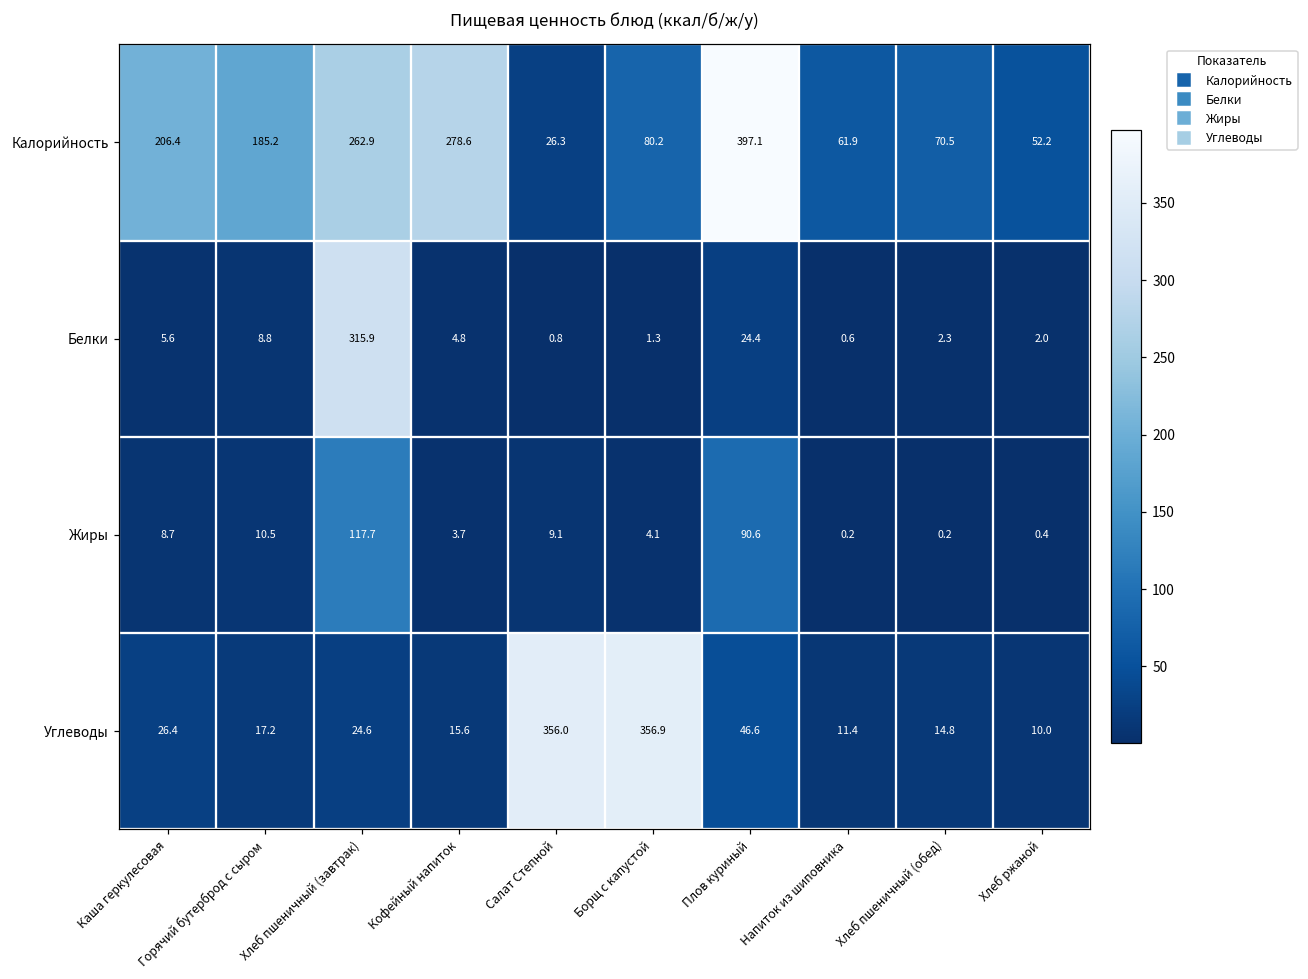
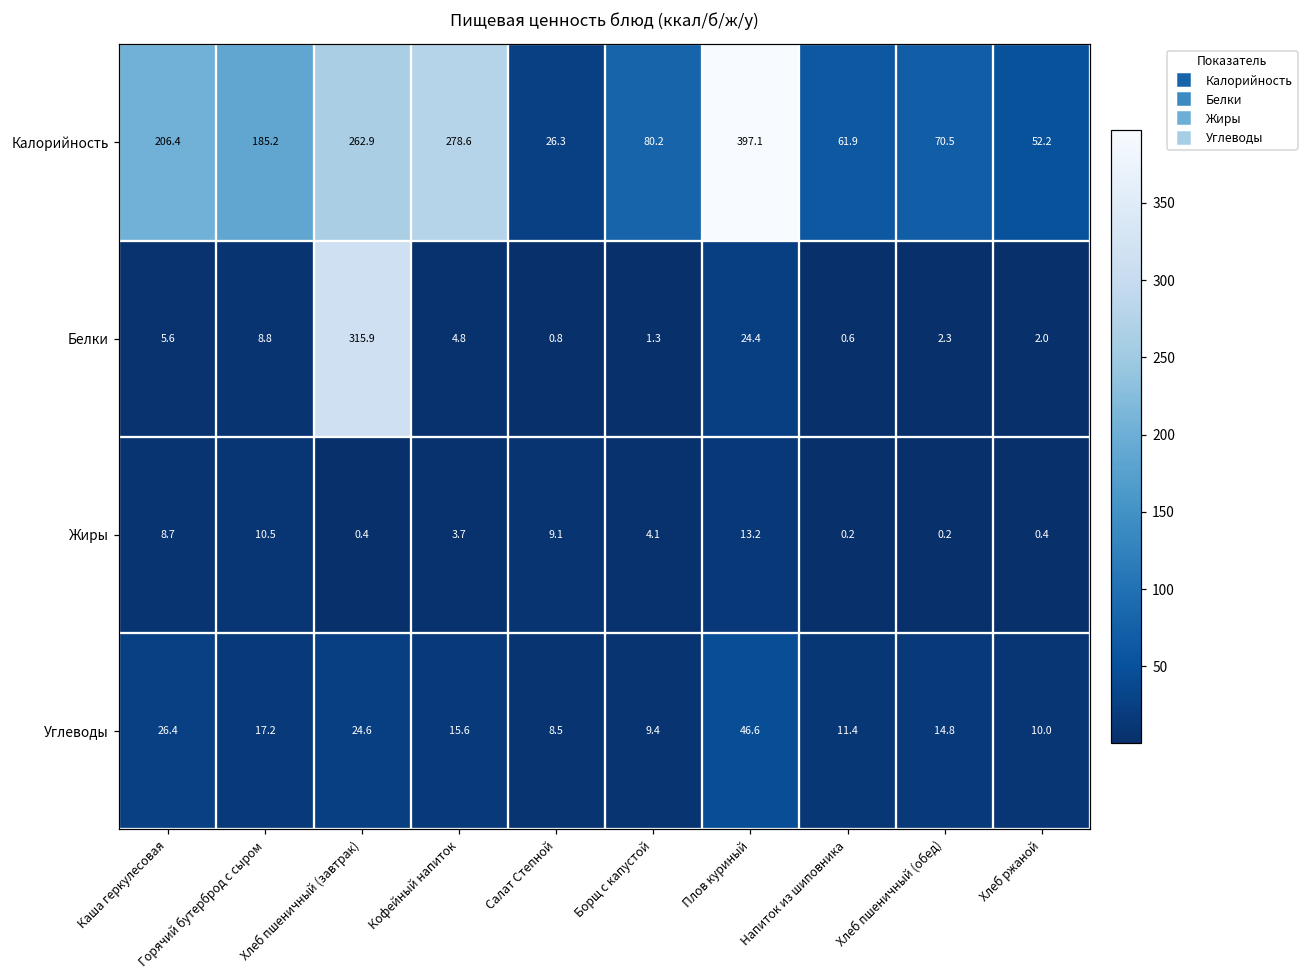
Жиры, Хлеб пшеничный (завтрак): 117.7 -> 0.4
Жиры, Плов куриный: 90.6 -> 13.2
Углеводы, Салат Степной: 356.0 -> 8.5
Углеводы, Борщ с капустой: 356.9 -> 9.4
